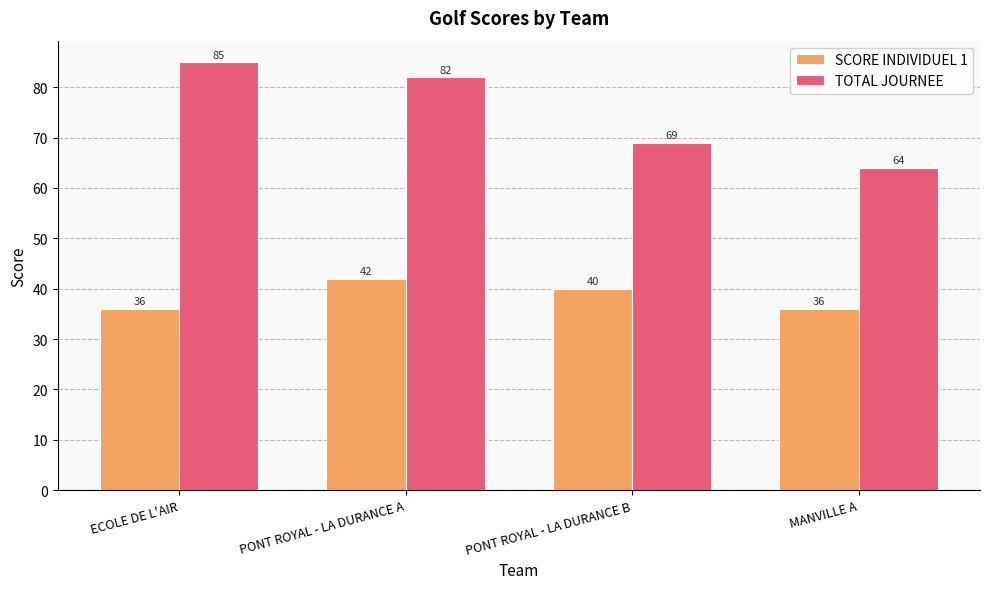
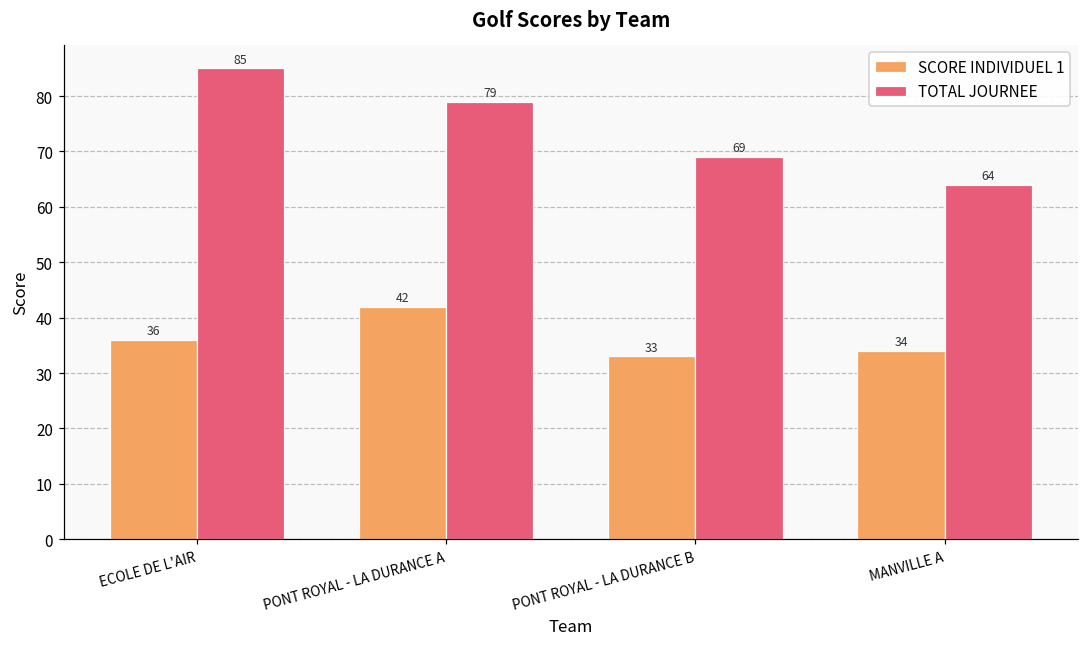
TOTAL JOURNEE, PONT ROYAL - LA DURANCE A: 82 -> 79
SCORE INDIVIDUEL 1, PONT ROYAL - LA DURANCE B: 40 -> 33
SCORE INDIVIDUEL 1, MANVILLE A: 36 -> 34
